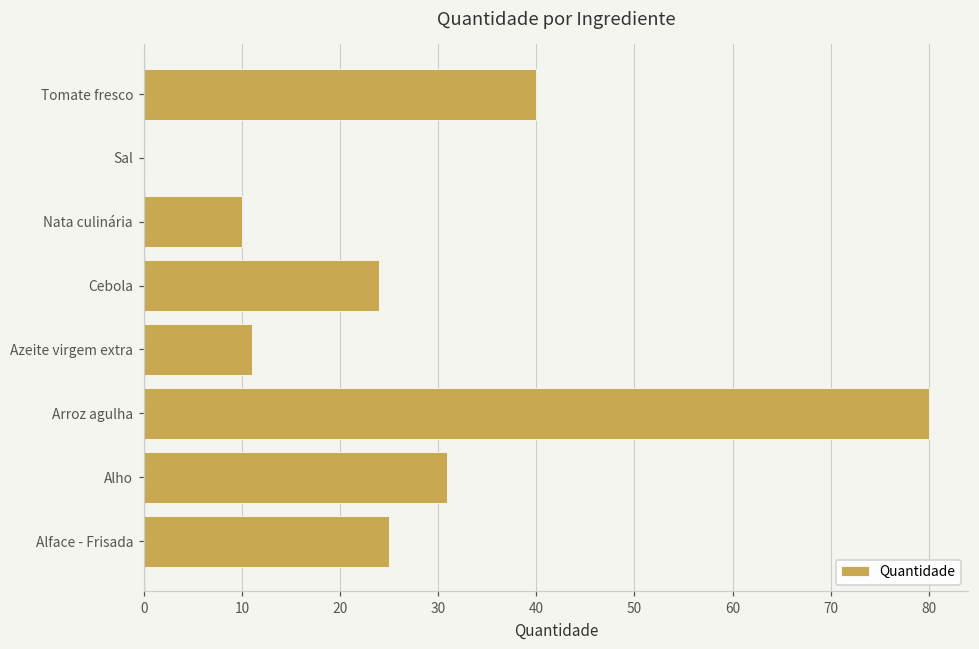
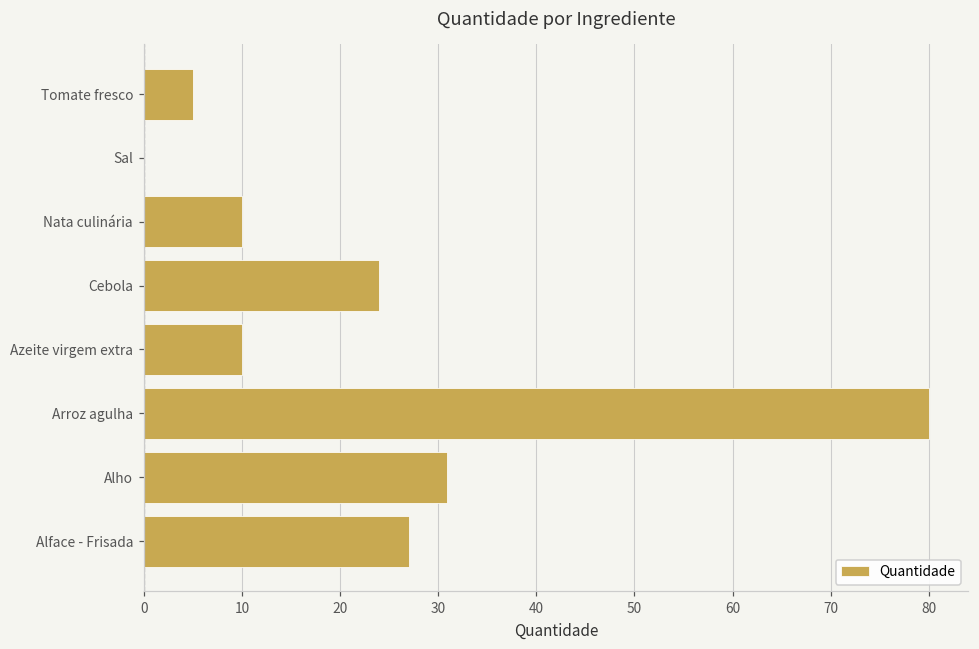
Tomate fresco: 40 -> 5
Azeite virgem extra: 11 -> 10
Alface - Frisada: 25 -> 27
